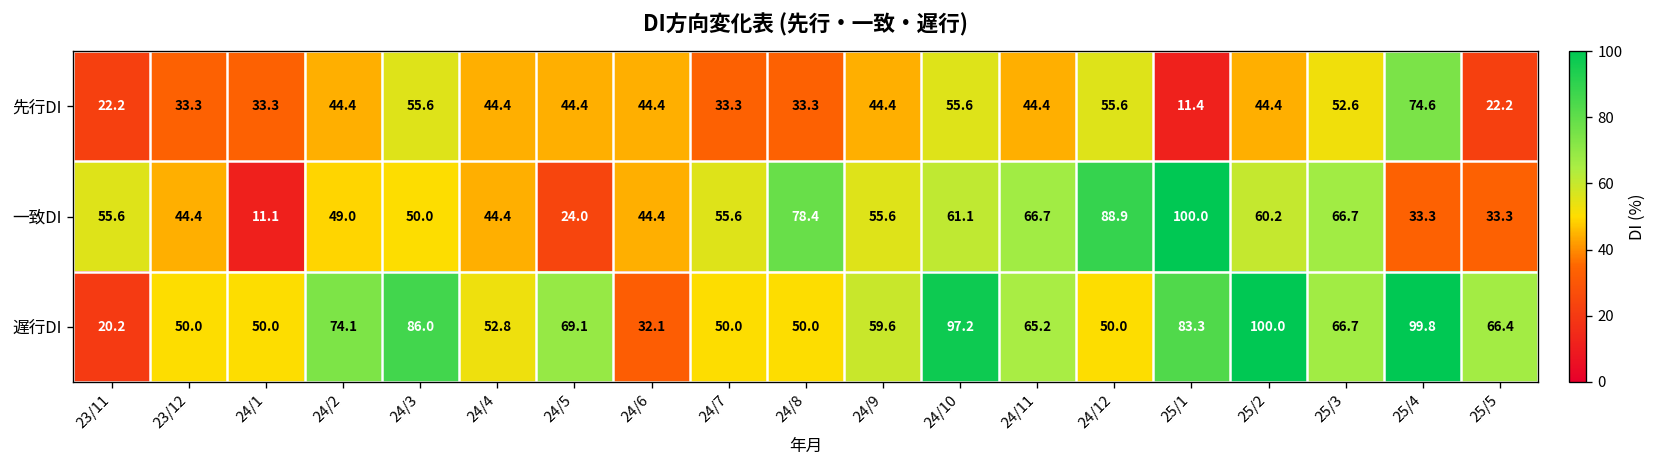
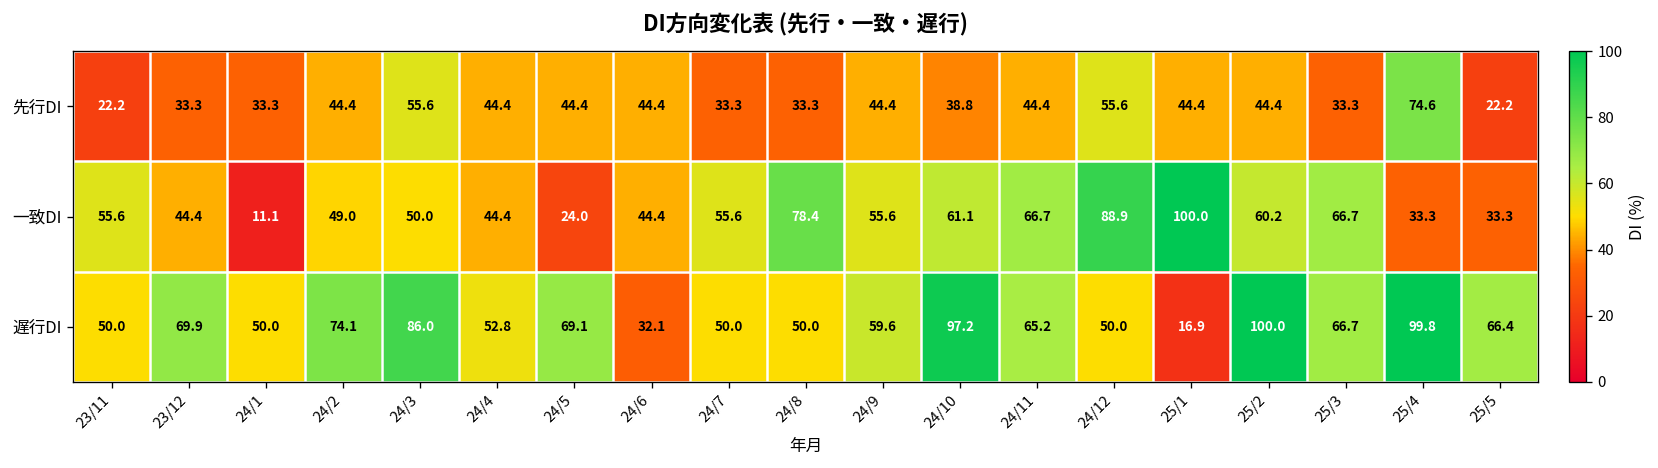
先行DI, 24/10: 55.6 -> 38.8
先行DI, 25/1: 11.4 -> 44.4
先行DI, 25/3: 52.6 -> 33.3
遅行DI, 23/11: 20.2 -> 50.0
遅行DI, 23/12: 50.0 -> 69.9
遅行DI, 25/1: 83.3 -> 16.9
